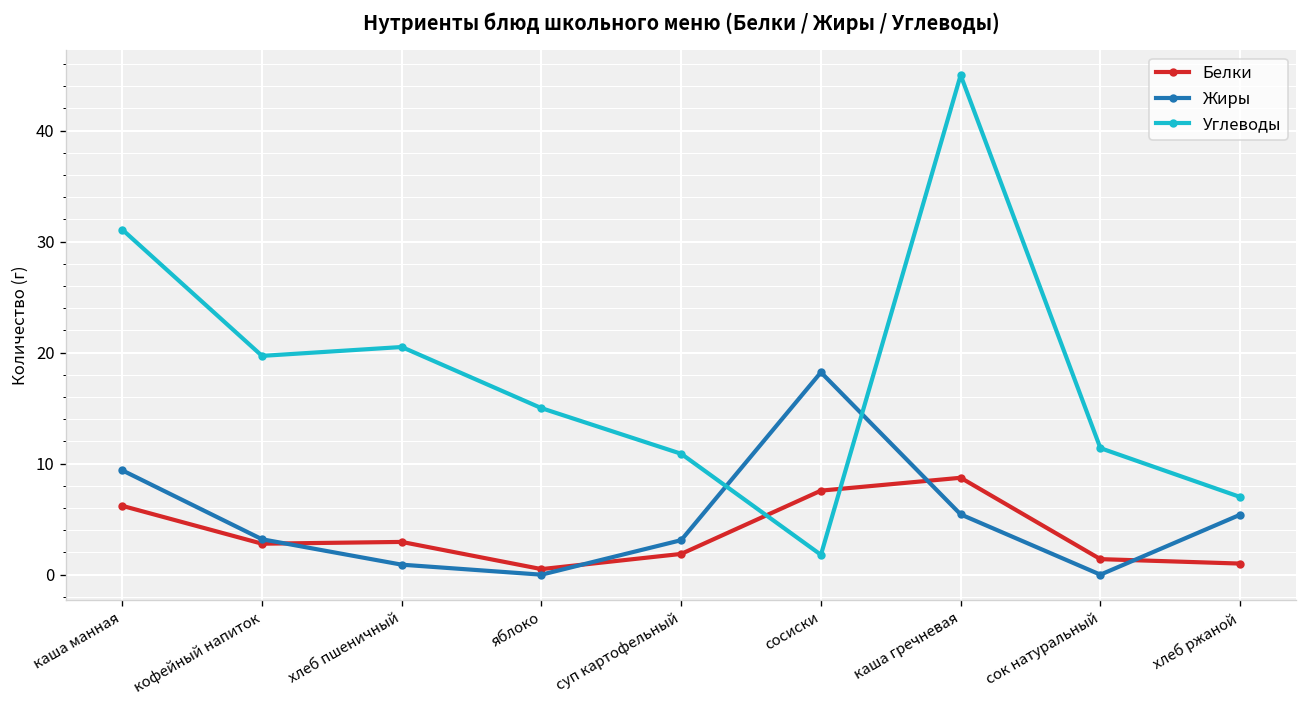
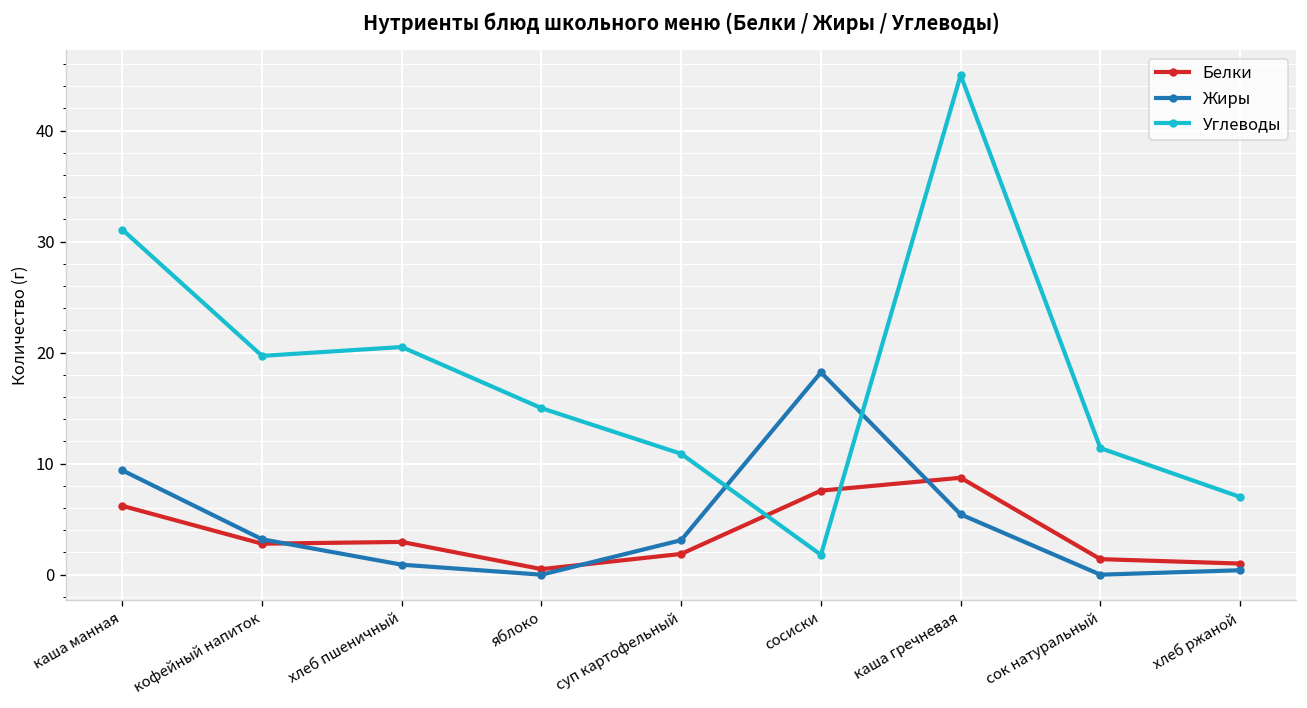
Жиры, хлеб ржаной: 5 -> 0
